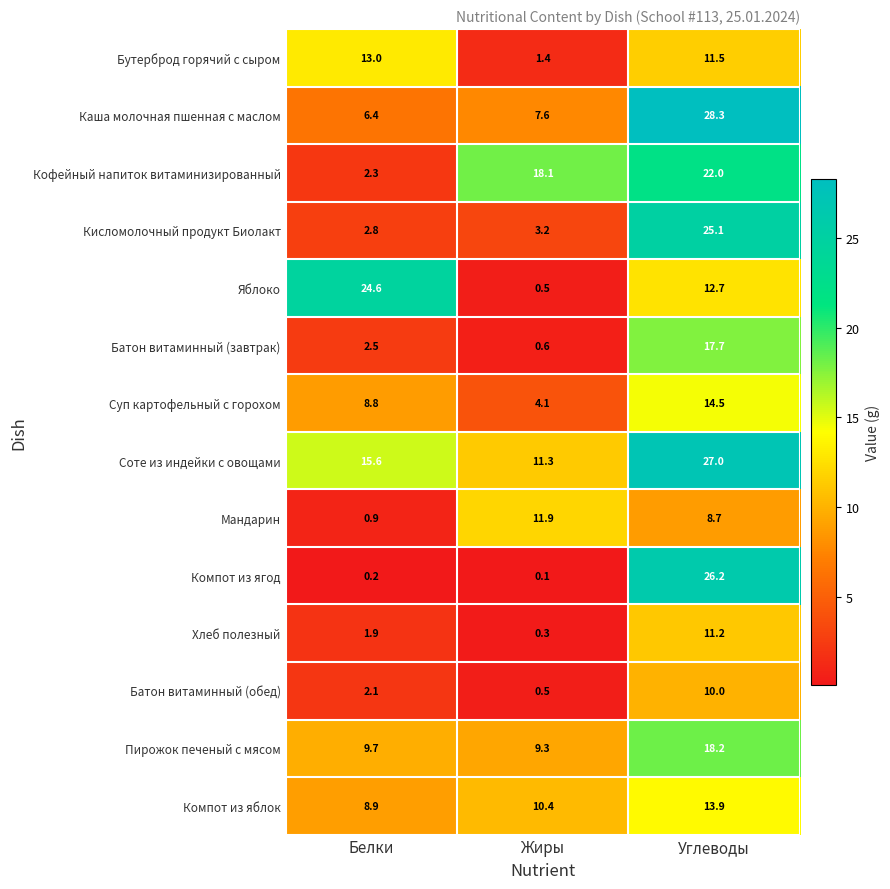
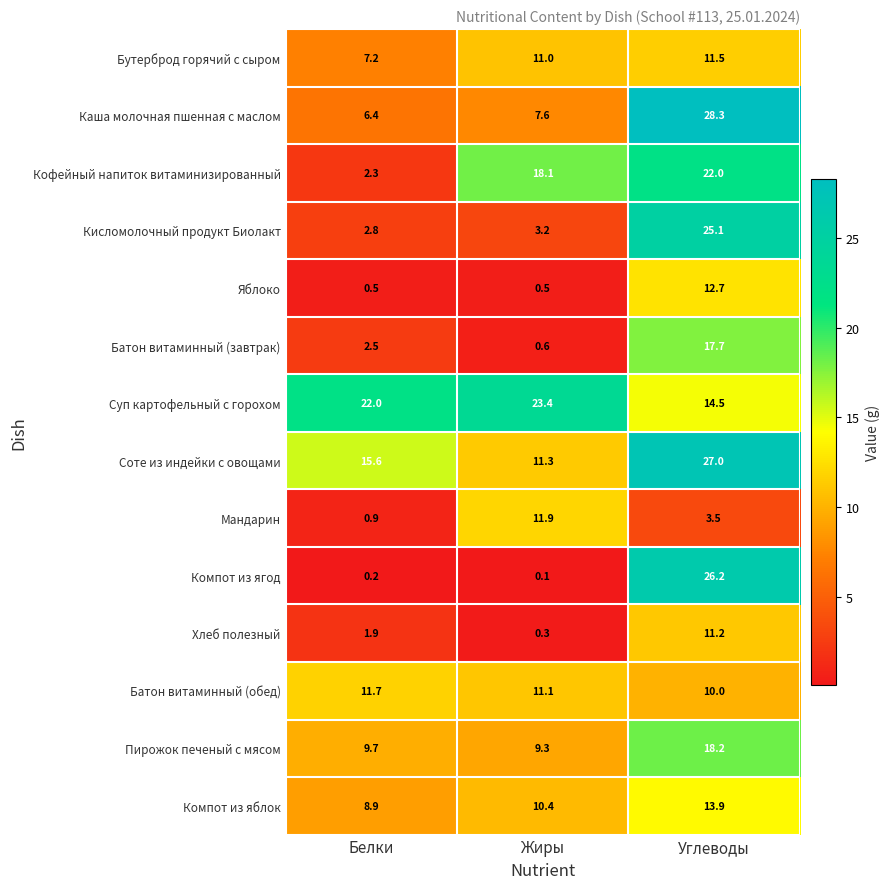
Бутерброд горячий с сыром, Белки: 13.0 -> 7.2
Бутерброд горячий с сыром, Жиры: 1.4 -> 11.0
Яблоко, Белки: 24.6 -> 0.5
Суп картофельный с горохом, Белки: 8.8 -> 22.0
Суп картофельный с горохом, Жиры: 4.1 -> 23.4
Мандарин, Углеводы: 8.7 -> 3.5
Батон витаминный (обед), Белки: 2.1 -> 11.7
Батон витаминный (обед), Жиры: 0.5 -> 11.1
